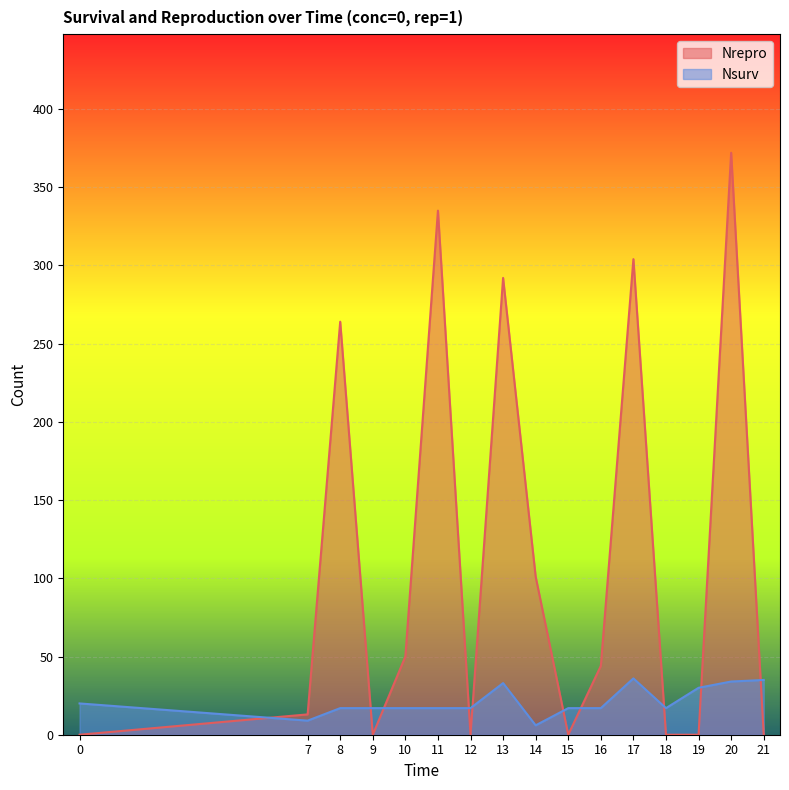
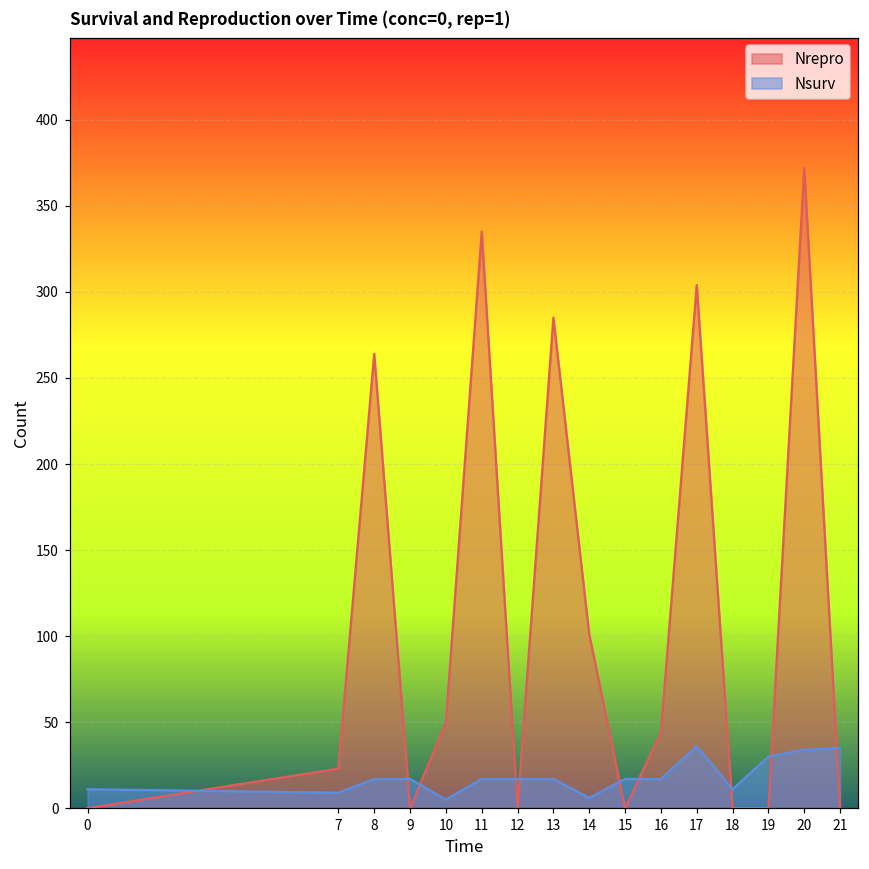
Nsurv, 0: 20 -> 11
Nrepro, 7: 13 -> 23
Nsurv, 10: 17 -> 5
Nrepro, 13: 292 -> 285
Nsurv, 13: 33 -> 17
Nsurv, 18: 17 -> 11
